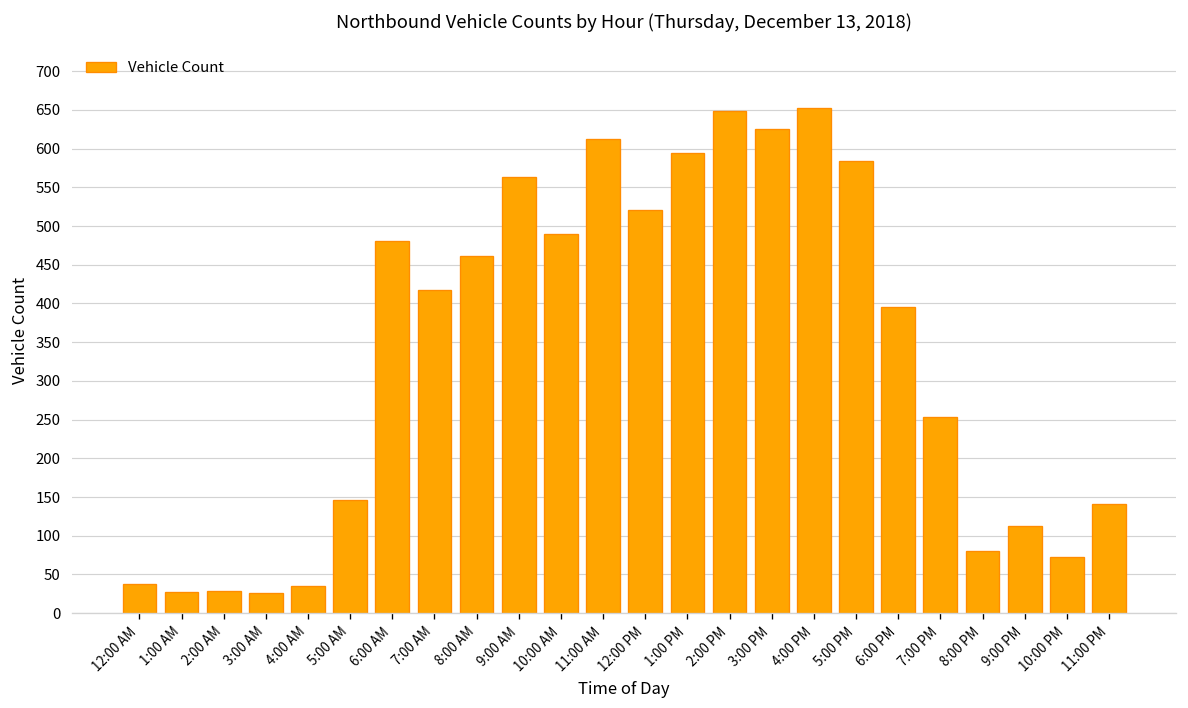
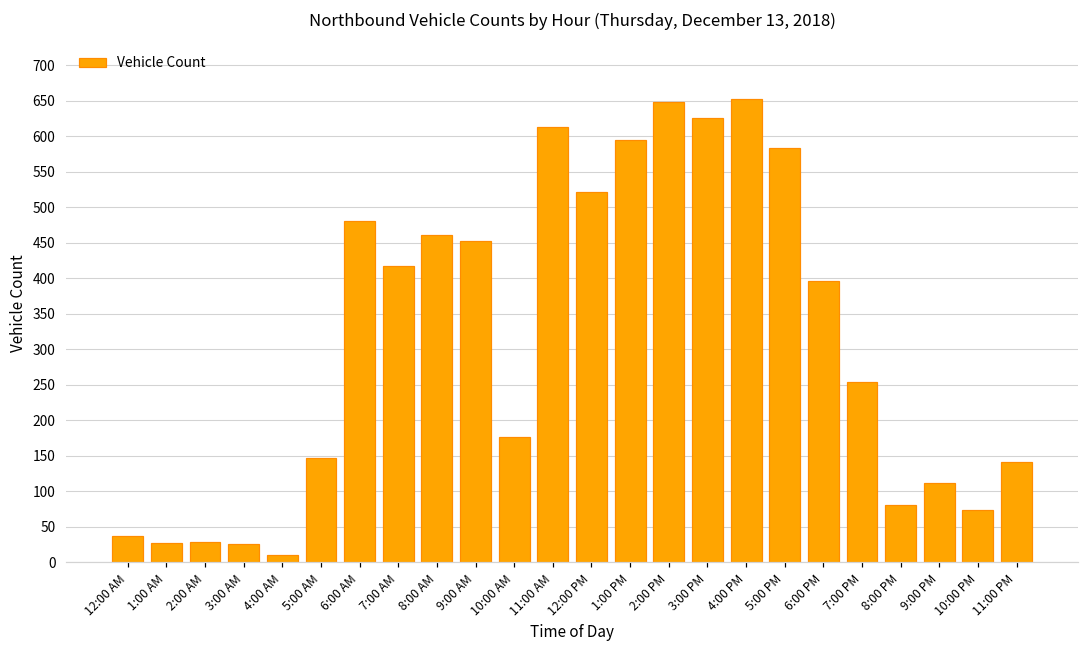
4:00 AM: 40 -> 10
9:00 AM: 560 -> 450
10:00 AM: 490 -> 180
